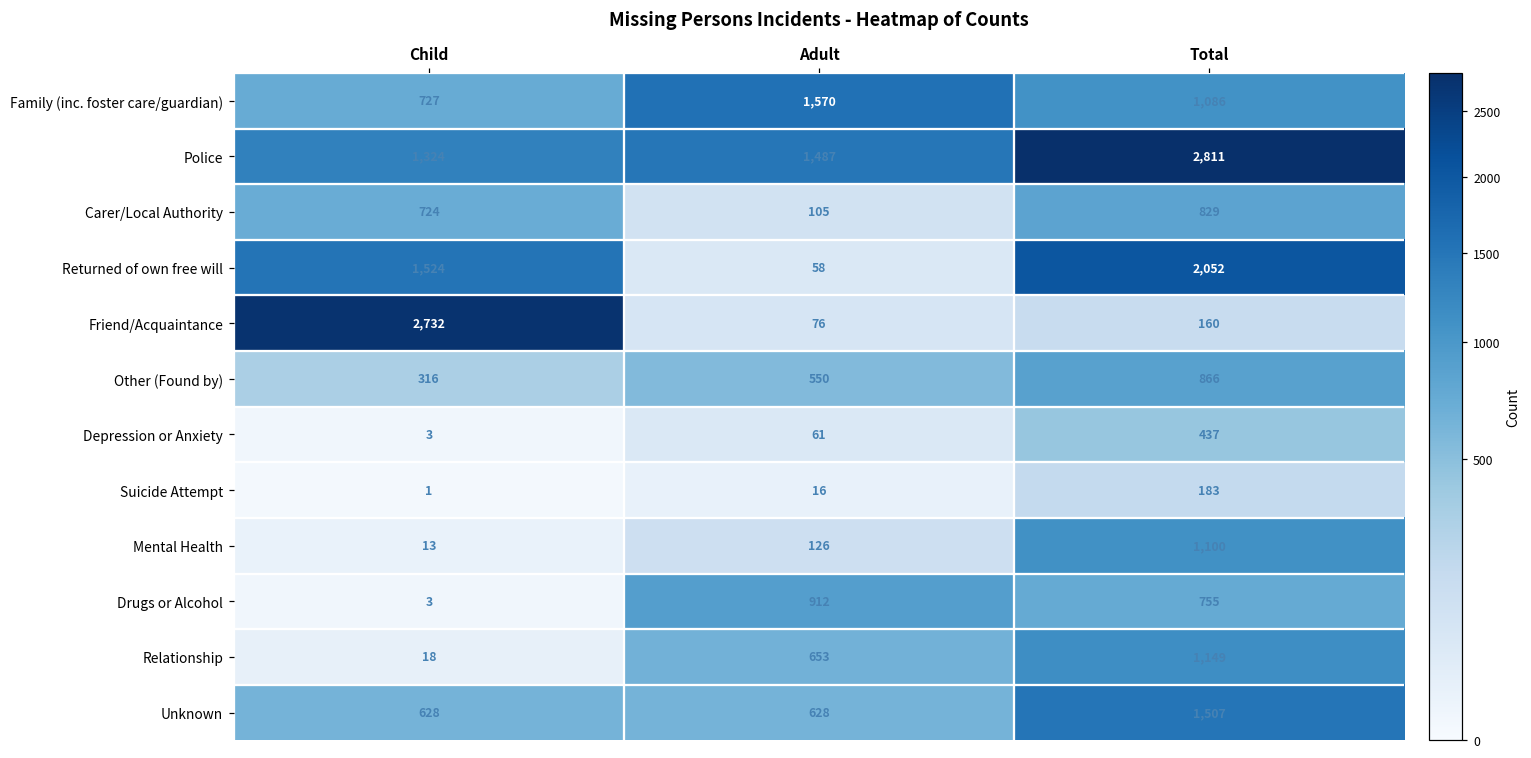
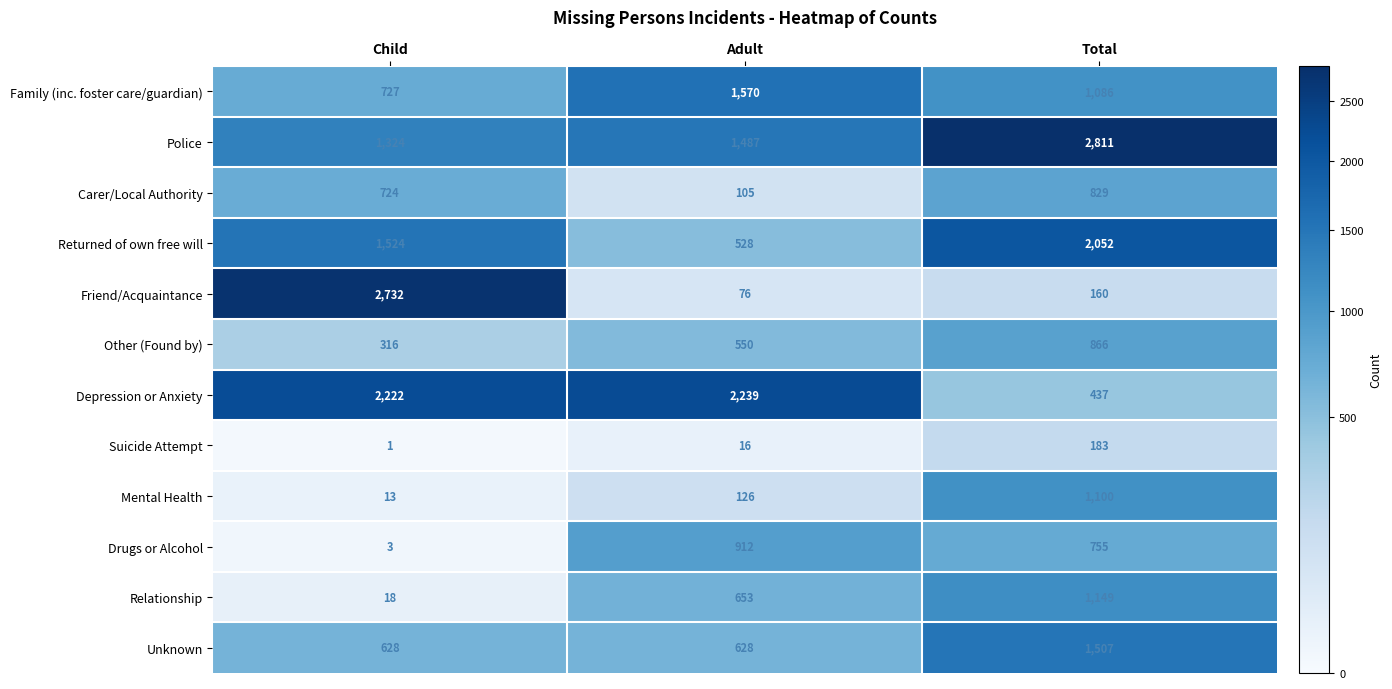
Returned of own free will, Adult: 58 -> 528
Depression or Anxiety, Child: 3 -> 2,222
Depression or Anxiety, Adult: 61 -> 2,239
